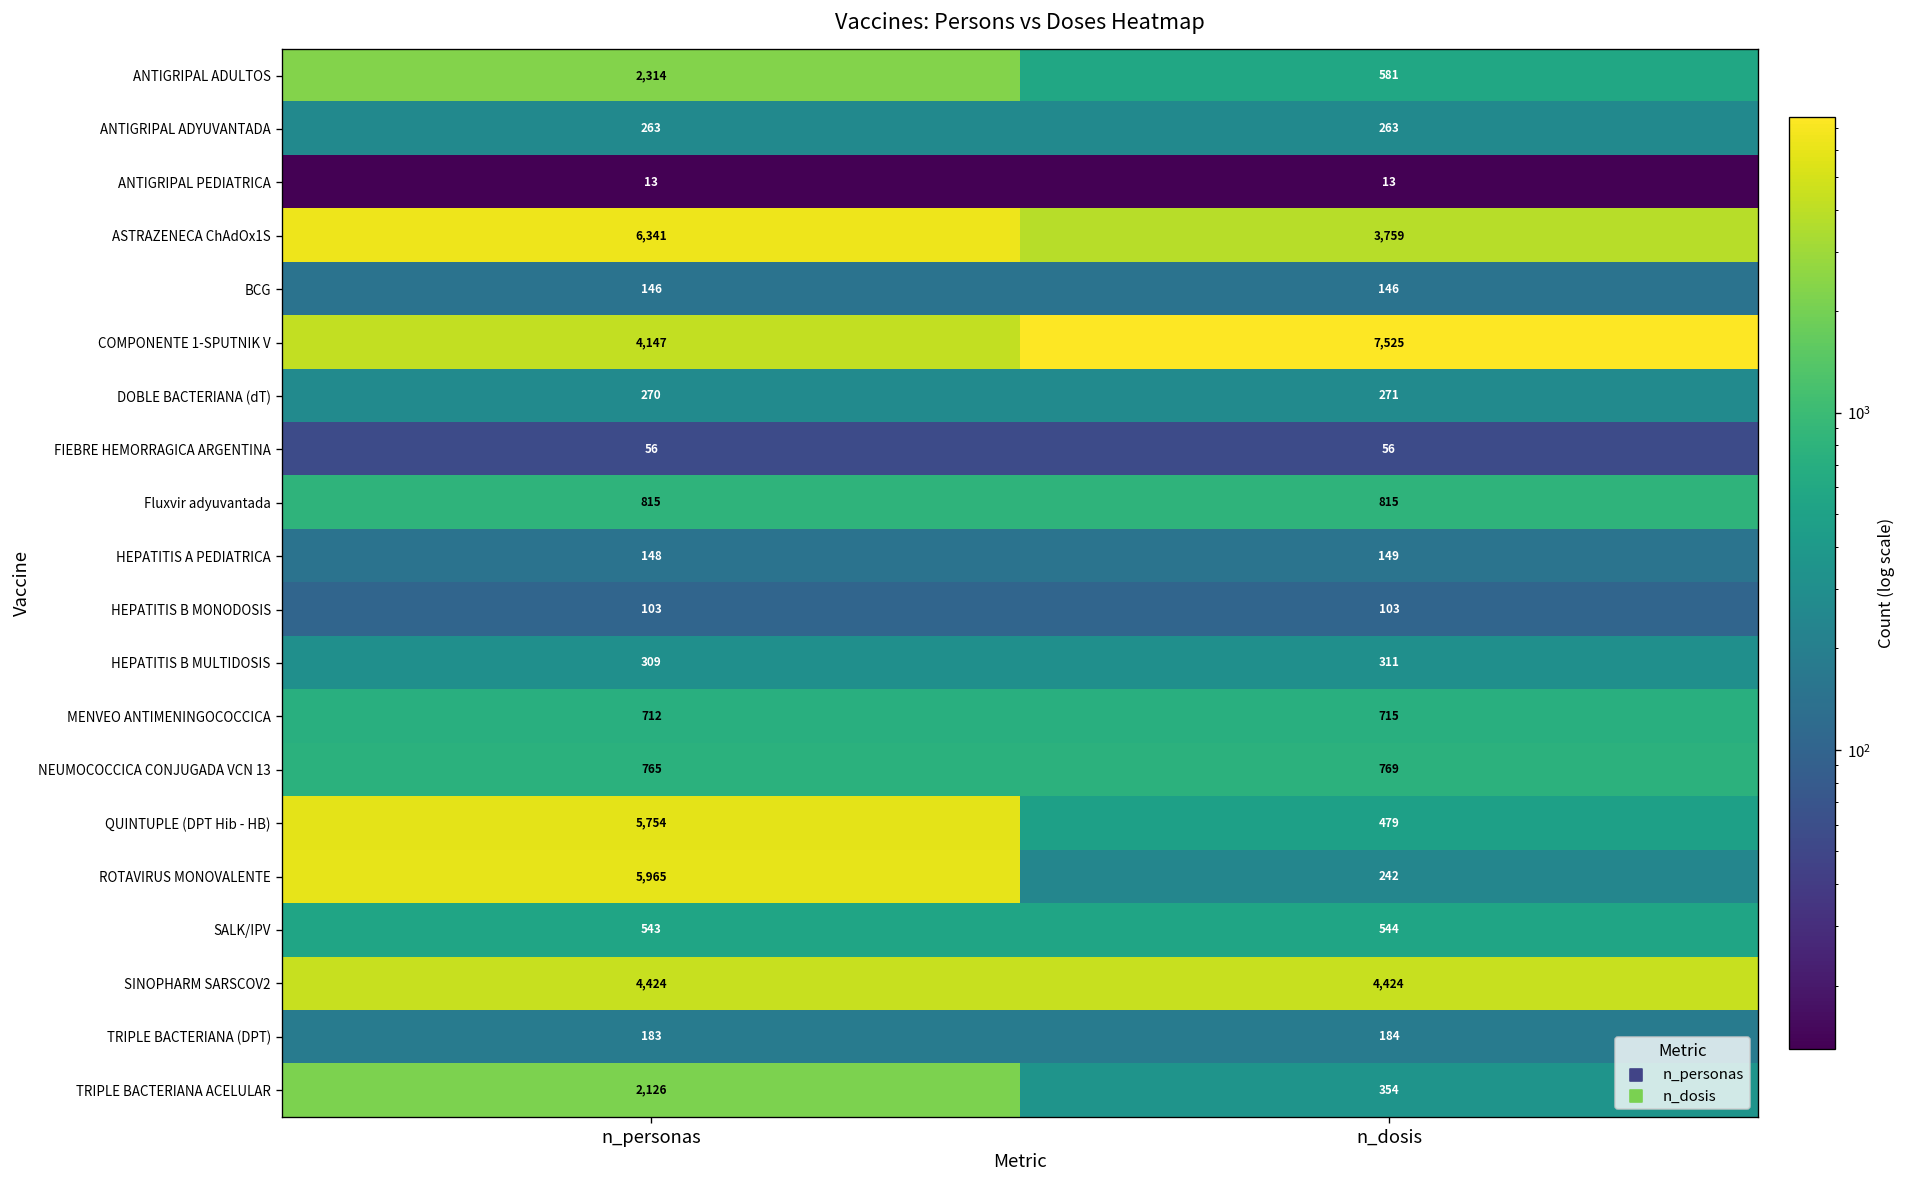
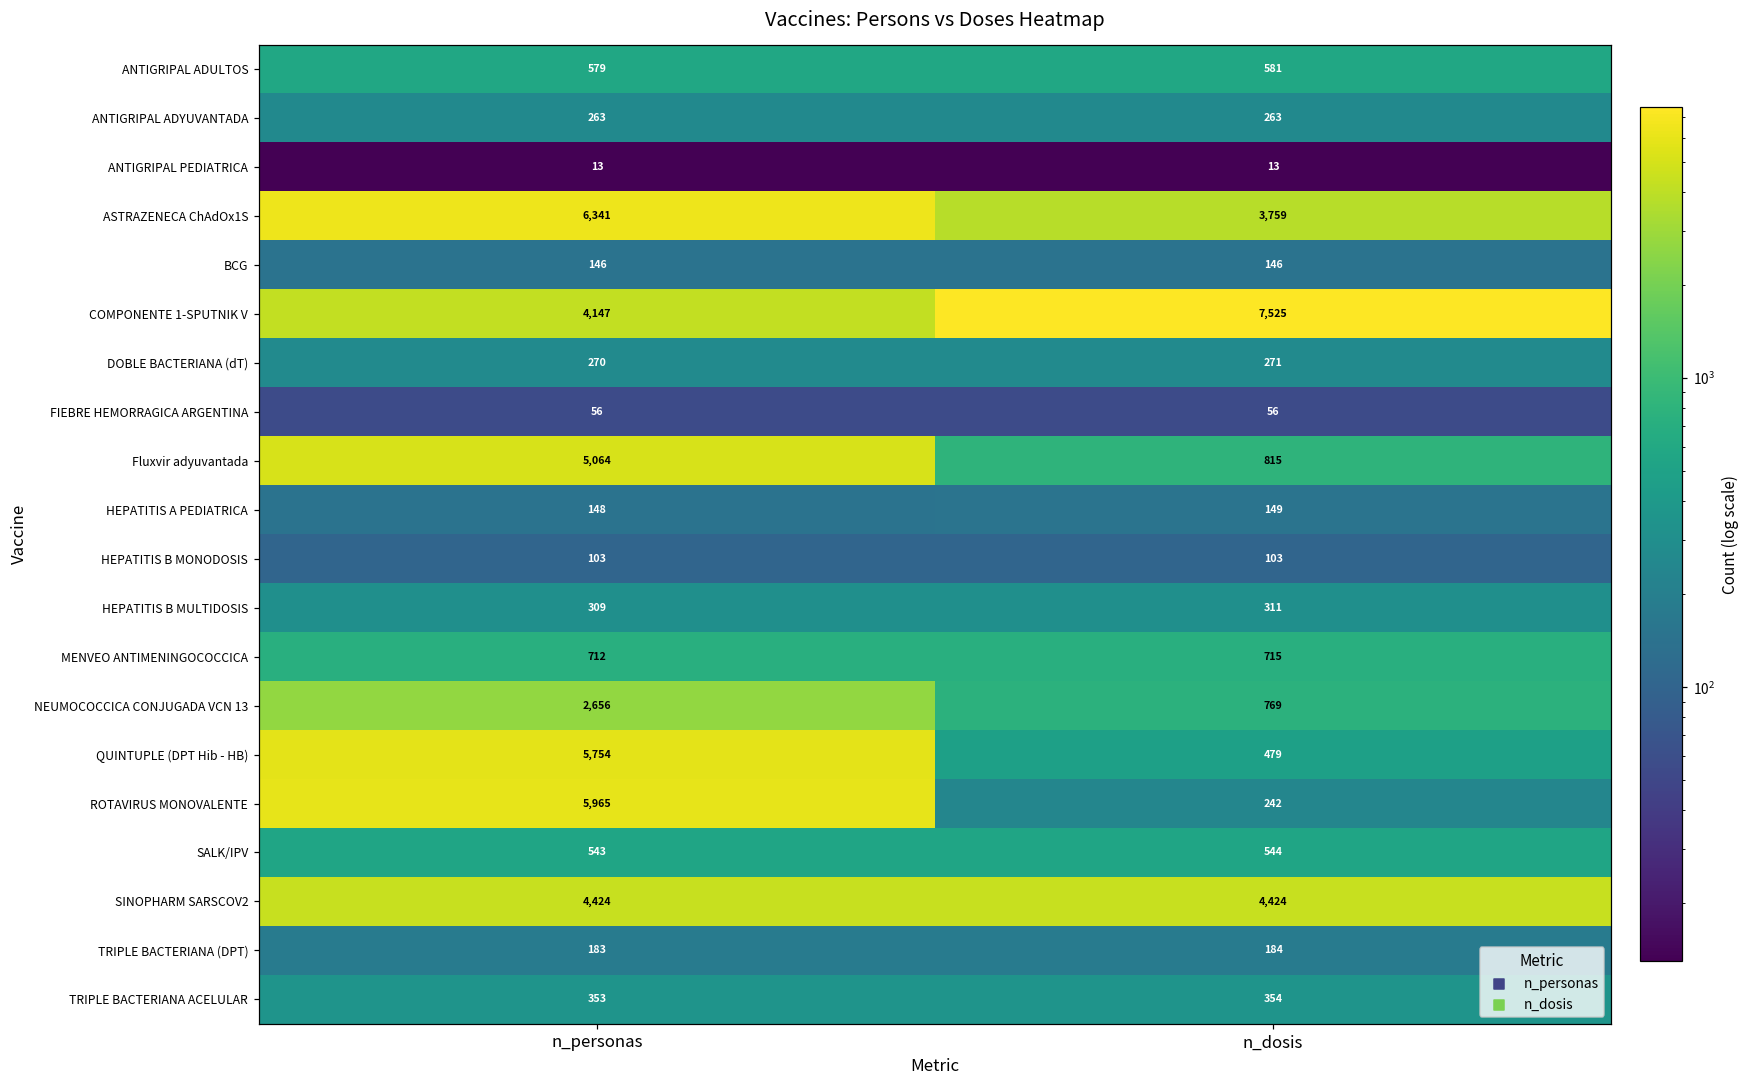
ANTIGRIPAL ADULTOS, n_personas: 2,314 -> 579
Fluxvir adyuvantada, n_personas: 815 -> 5,064
NEUMOCOCCICA CONJUGADA VCN 13, n_personas: 765 -> 2,656
TRIPLE BACTERIANA ACELULAR, n_personas: 2,126 -> 353
